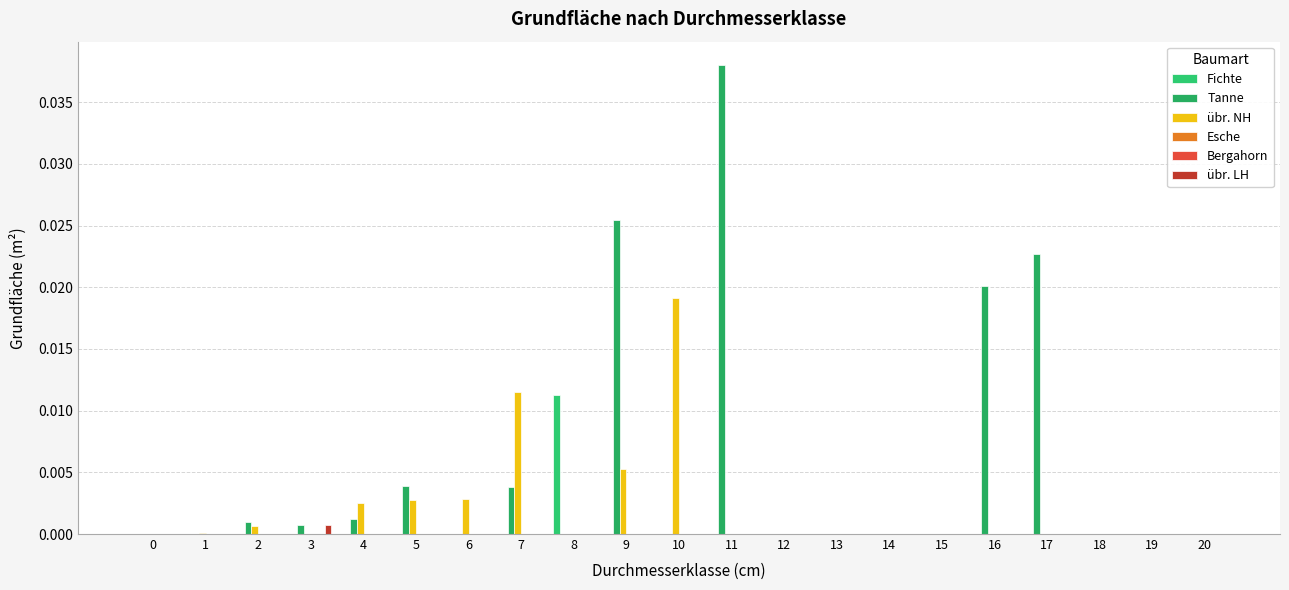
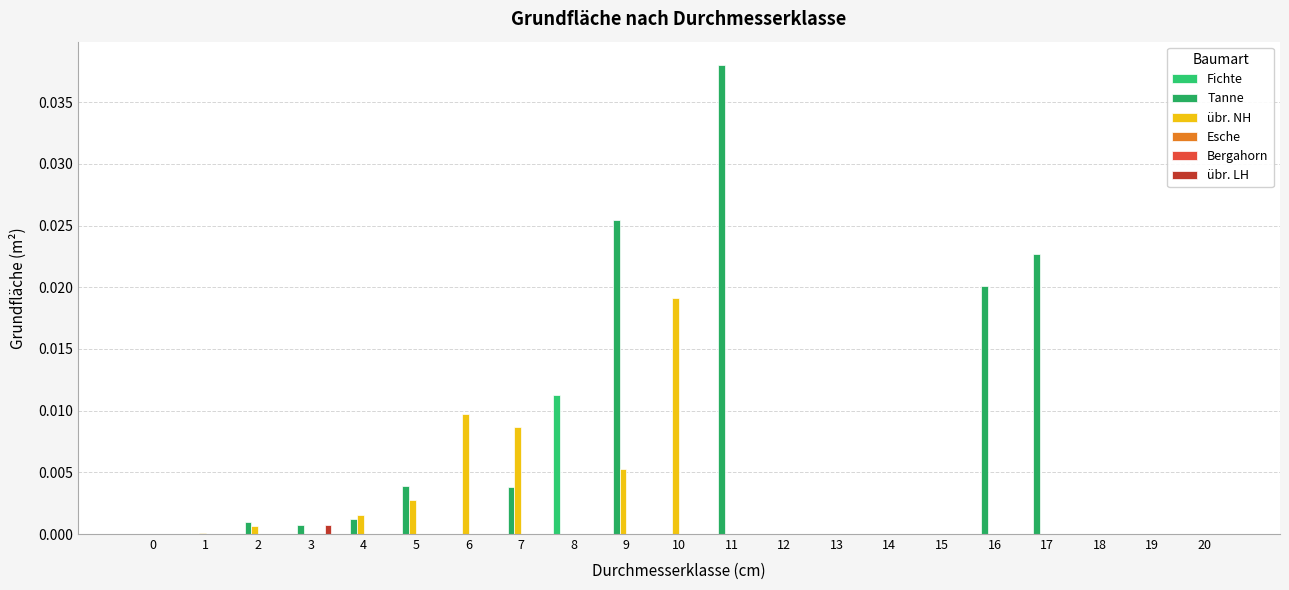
übr. NH, 4: 0.0025 -> 0.0016
übr. NH, 6: 0.0028 -> 0.0097
übr. NH, 7: 0.0115 -> 0.0086
